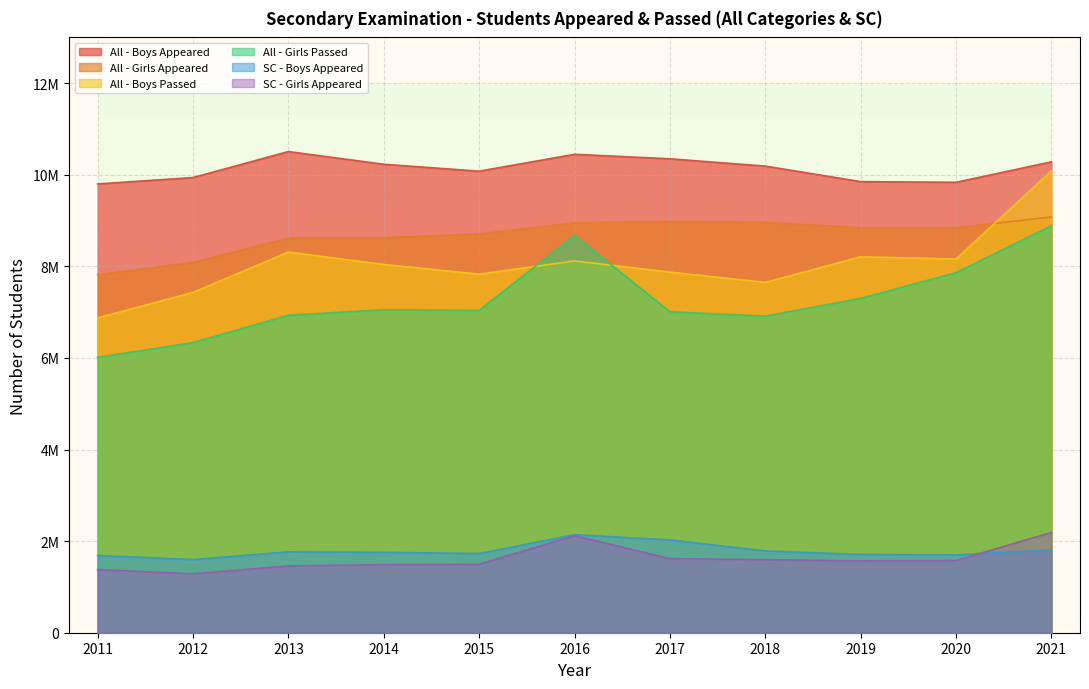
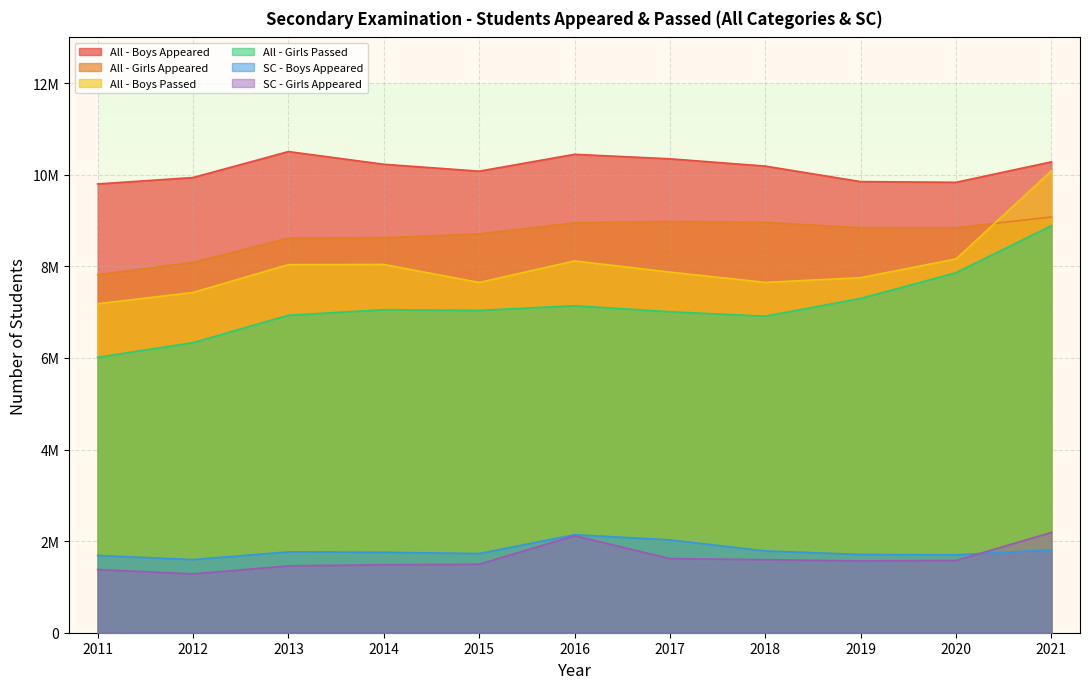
All - Boys Passed, 2011: 6900000 -> 7200000
All - Boys Passed, 2013: 8300000 -> 8000000
All - Boys Passed, 2015: 7800000 -> 7600000
All - Girls Passed, 2016: 8700000 -> 7100000
All - Boys Passed, 2019: 8200000 -> 7800000
